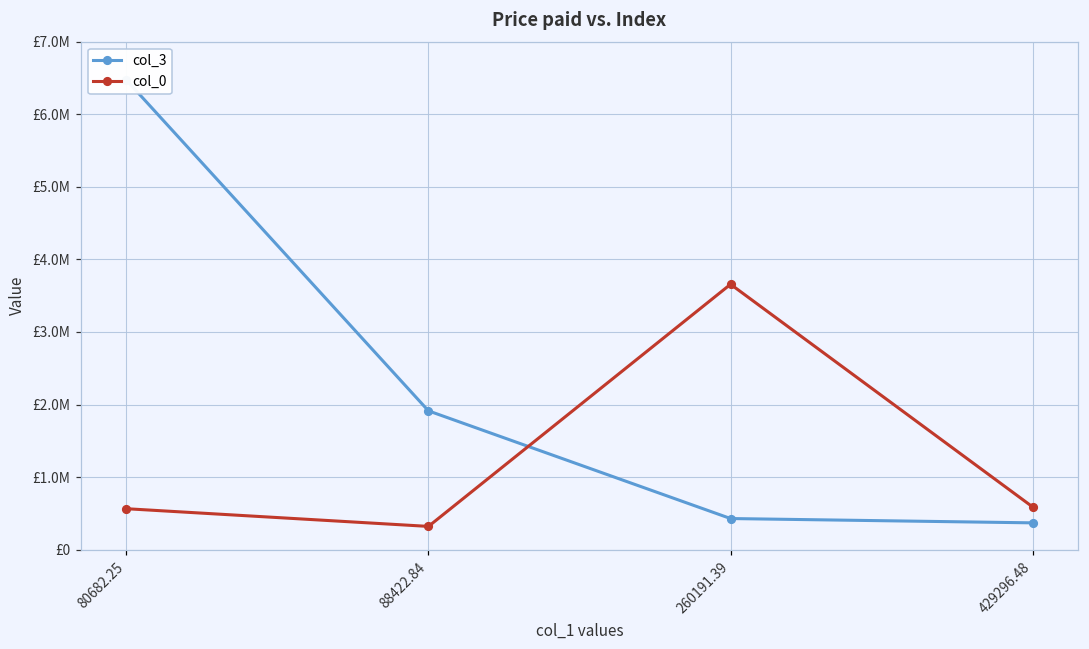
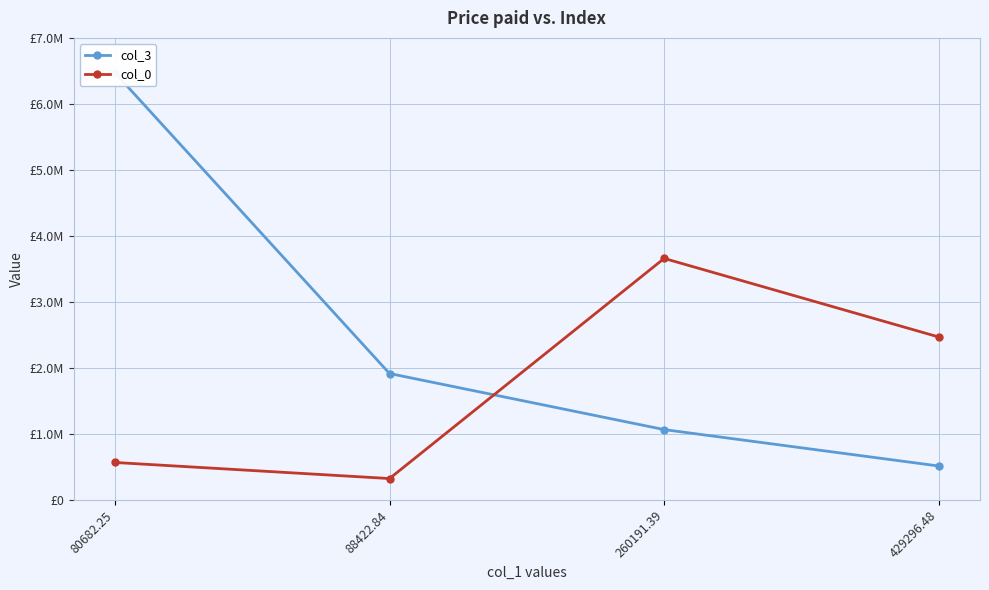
col_3, 260191.39: £400000 -> £1100000
col_3, 429296.48: £400000 -> £500000
col_0, 429296.48: £600000 -> £2500000
